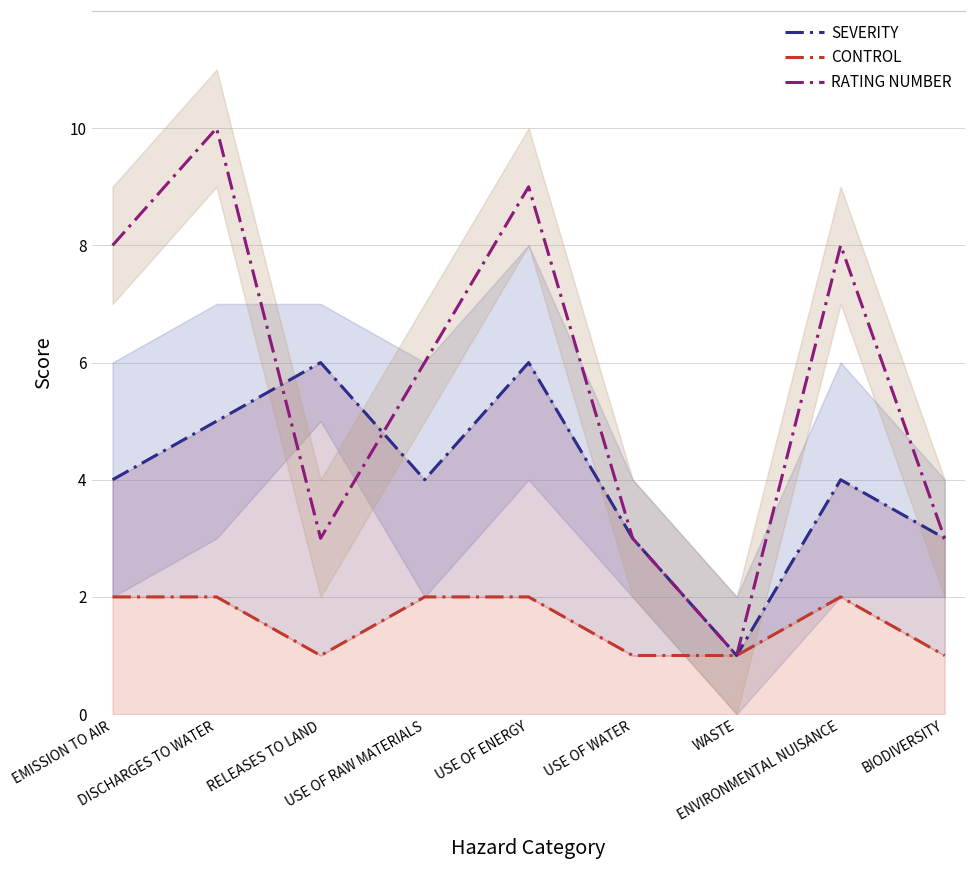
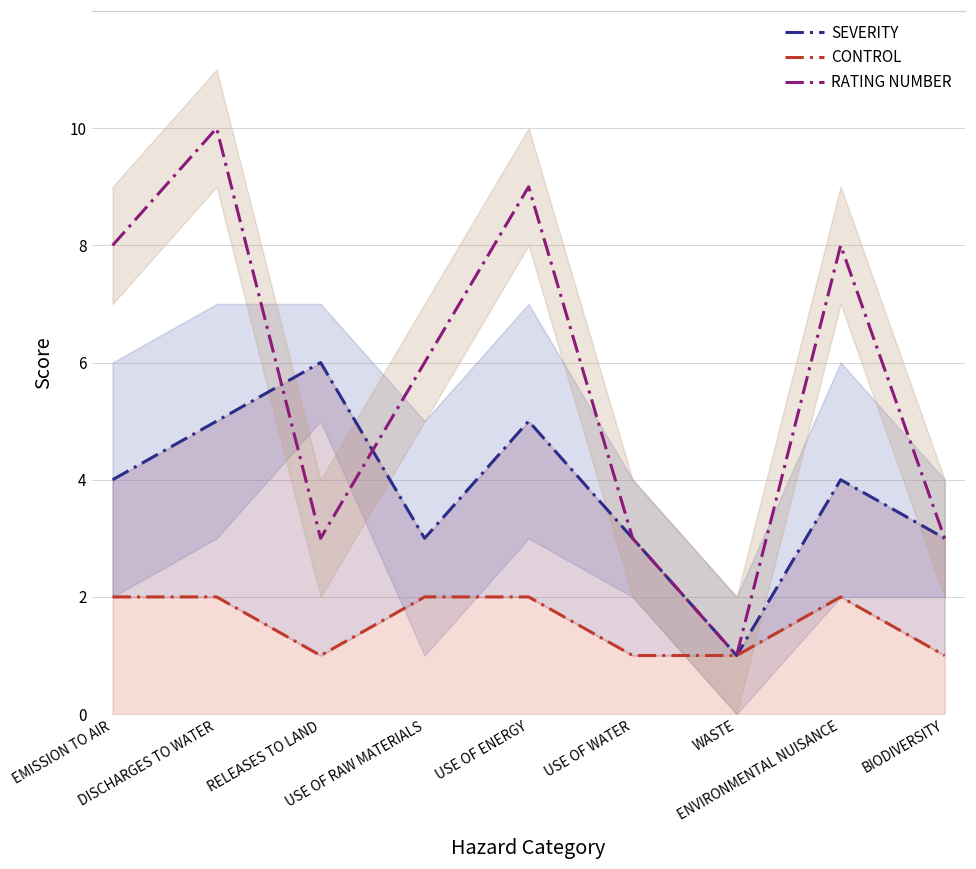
SEVERITY, USE OF RAW MATERIALS: 4 -> 3
SEVERITY, USE OF ENERGY: 6 -> 5
